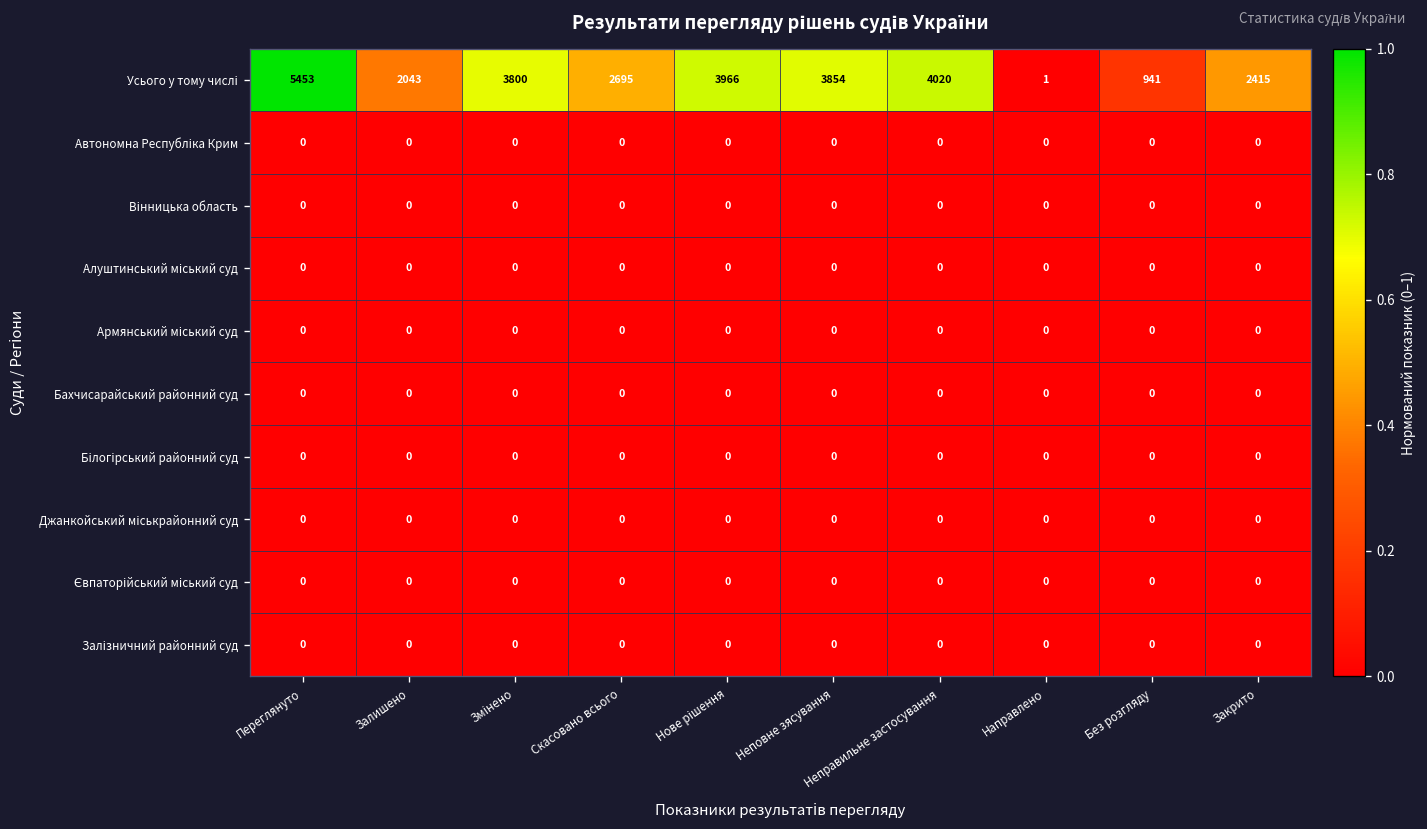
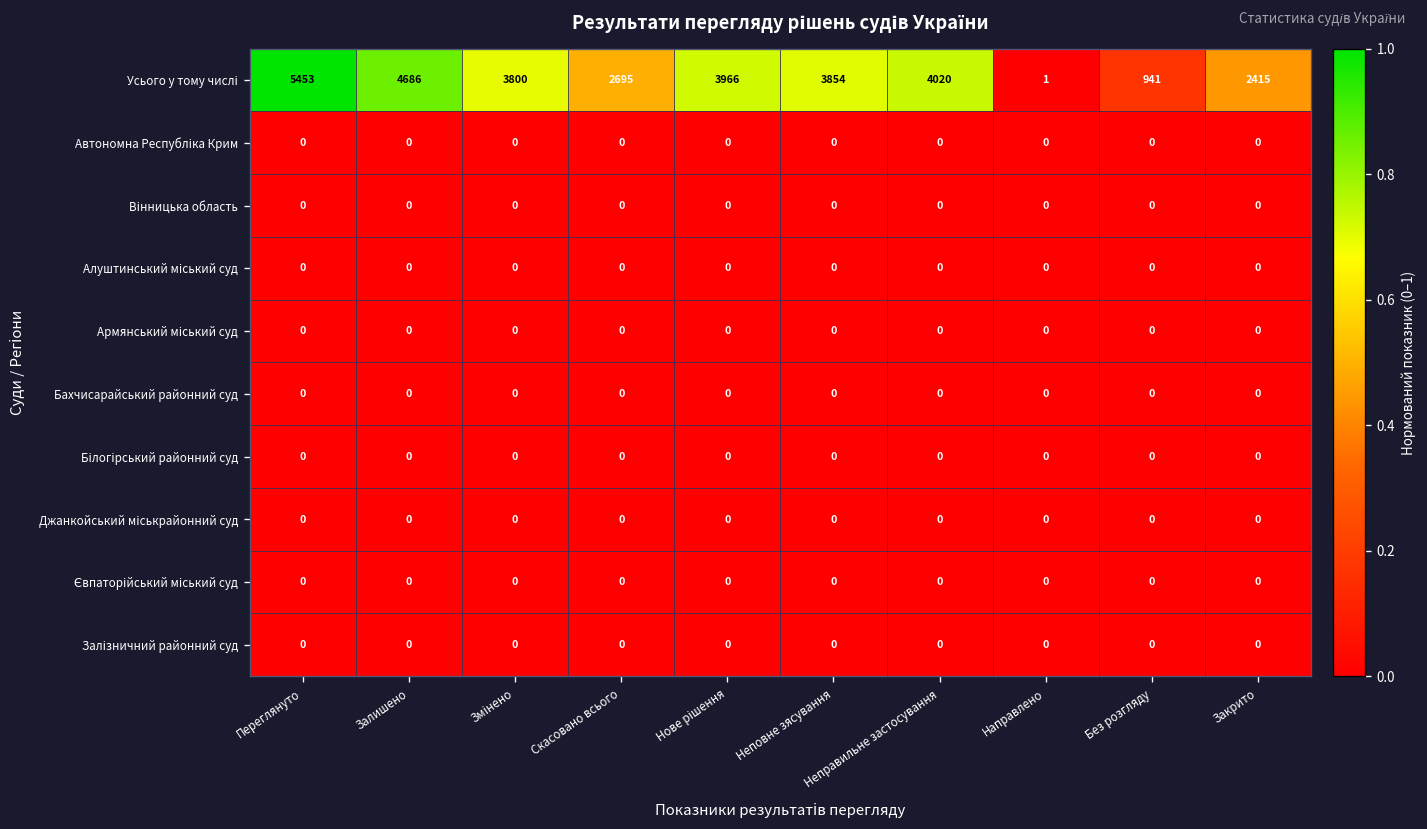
Усього у тому числі, Залишено: 2043 -> 4686
